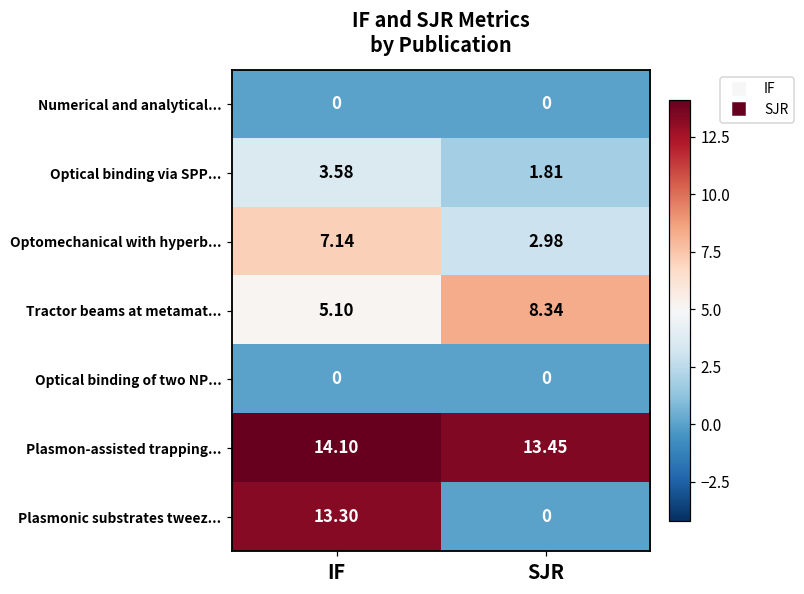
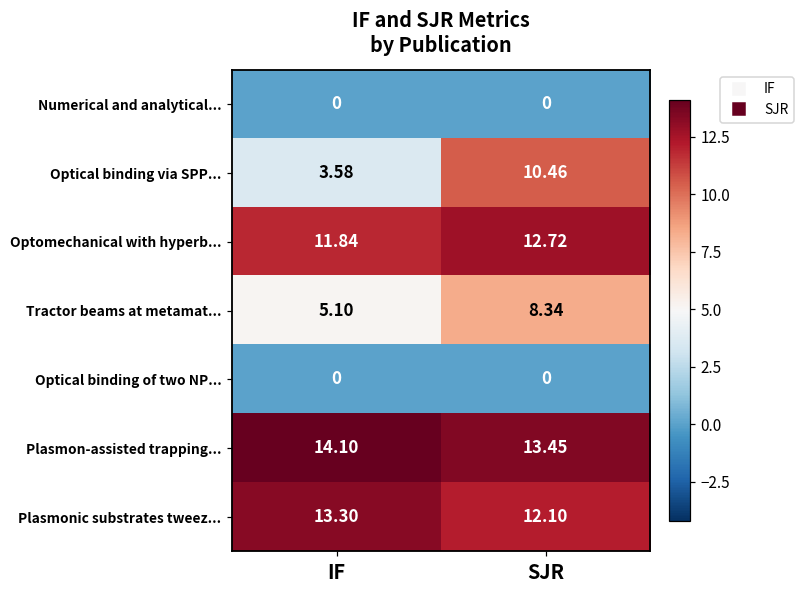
Optical binding via SPP..., SJR: 1.81 -> 10.46
Optomechanical with hyperb..., IF: 7.14 -> 11.84
Optomechanical with hyperb..., SJR: 2.98 -> 12.72
Plasmonic substrates tweez..., SJR: 0 -> 12.10
